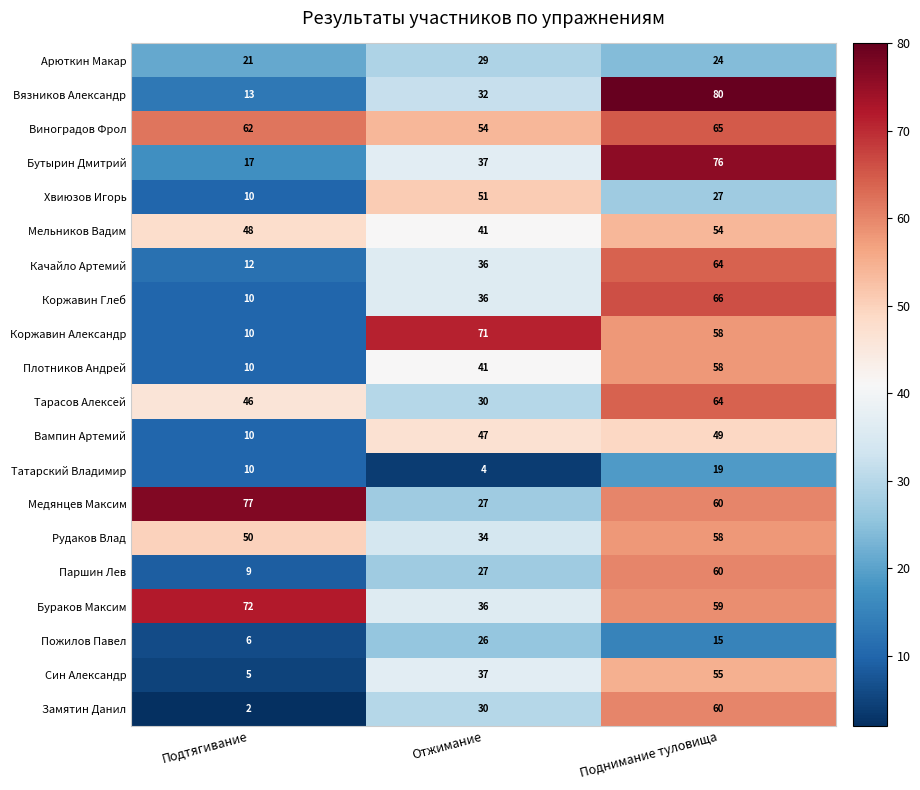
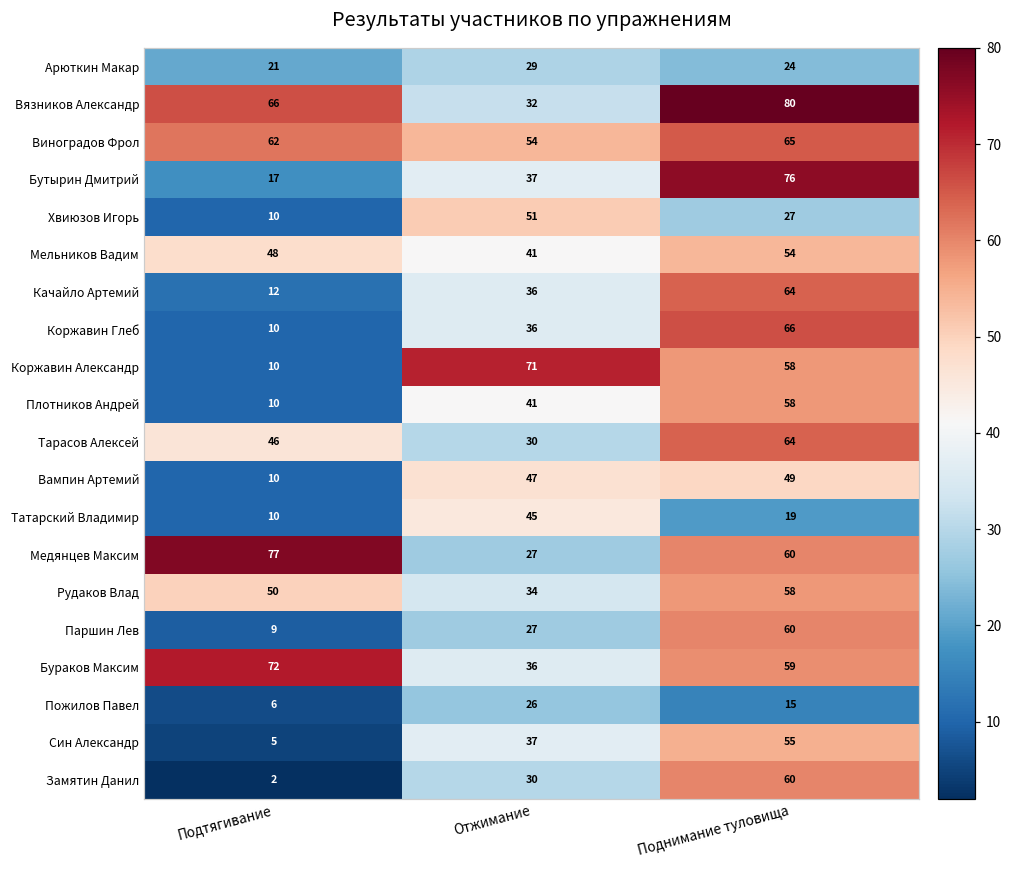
Вязников Александр, Подтягивание: 13 -> 66
Татарский Владимир, Отжимание: 4 -> 45
